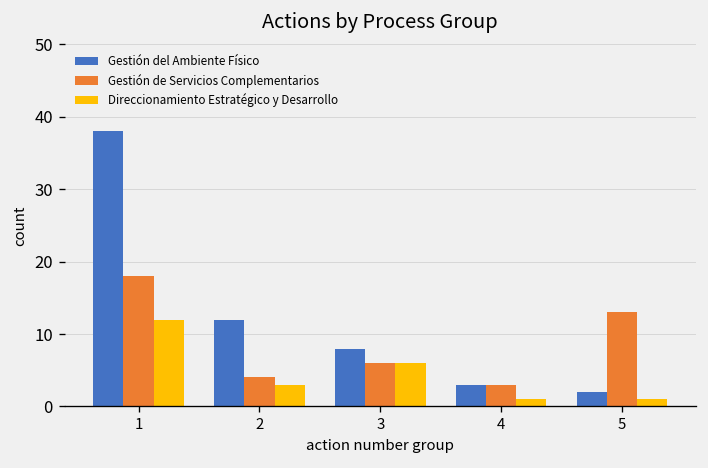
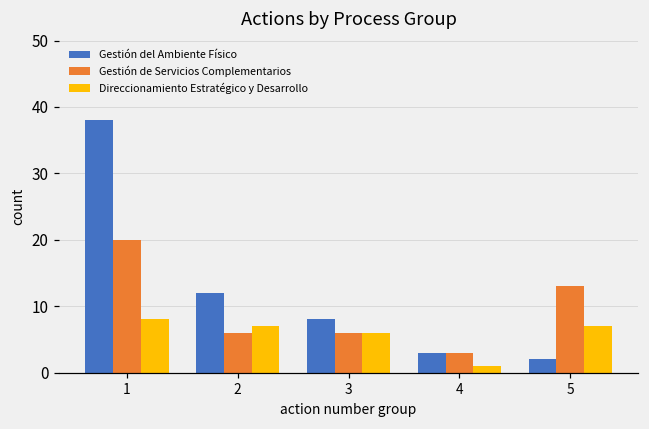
Gestión de Servicios Complementarios, 1: 18 -> 20
Direccionamiento Estratégico y Desarrollo, 1: 12 -> 8
Gestión de Servicios Complementarios, 2: 4 -> 6
Direccionamiento Estratégico y Desarrollo, 2: 3 -> 7
Direccionamiento Estratégico y Desarrollo, 5: 1 -> 7
